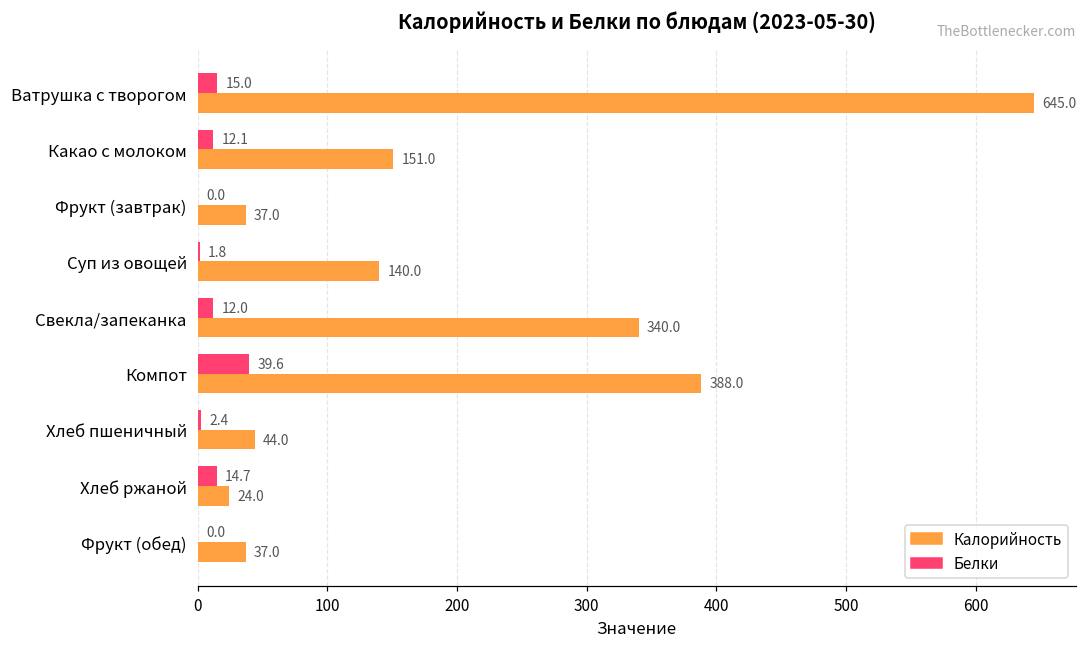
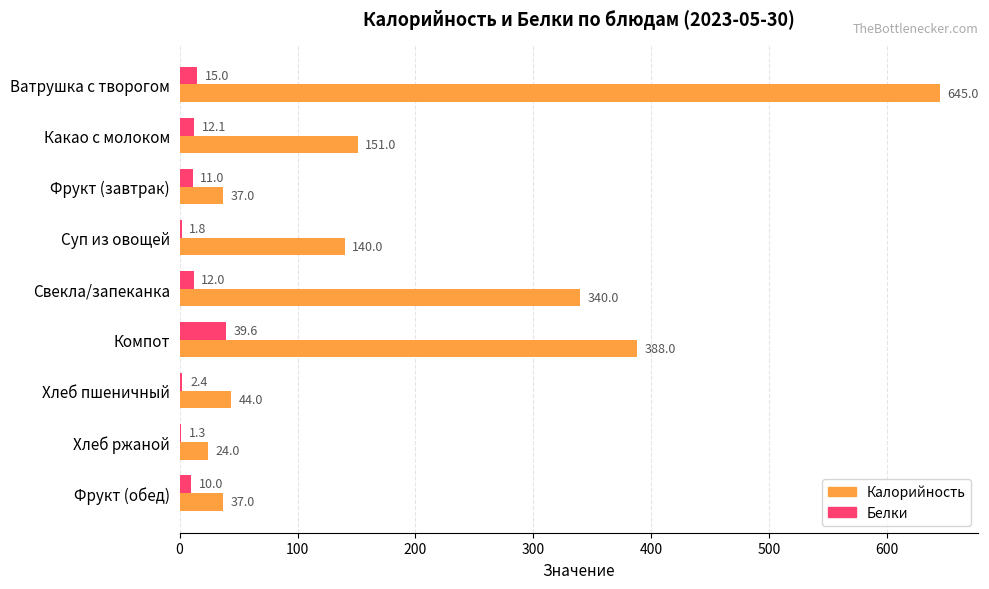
Белки, Фрукт (завтрак): 0.0 -> 11.0
Белки, Хлеб ржаной: 14.7 -> 1.3
Белки, Фрукт (обед): 0.0 -> 10.0
